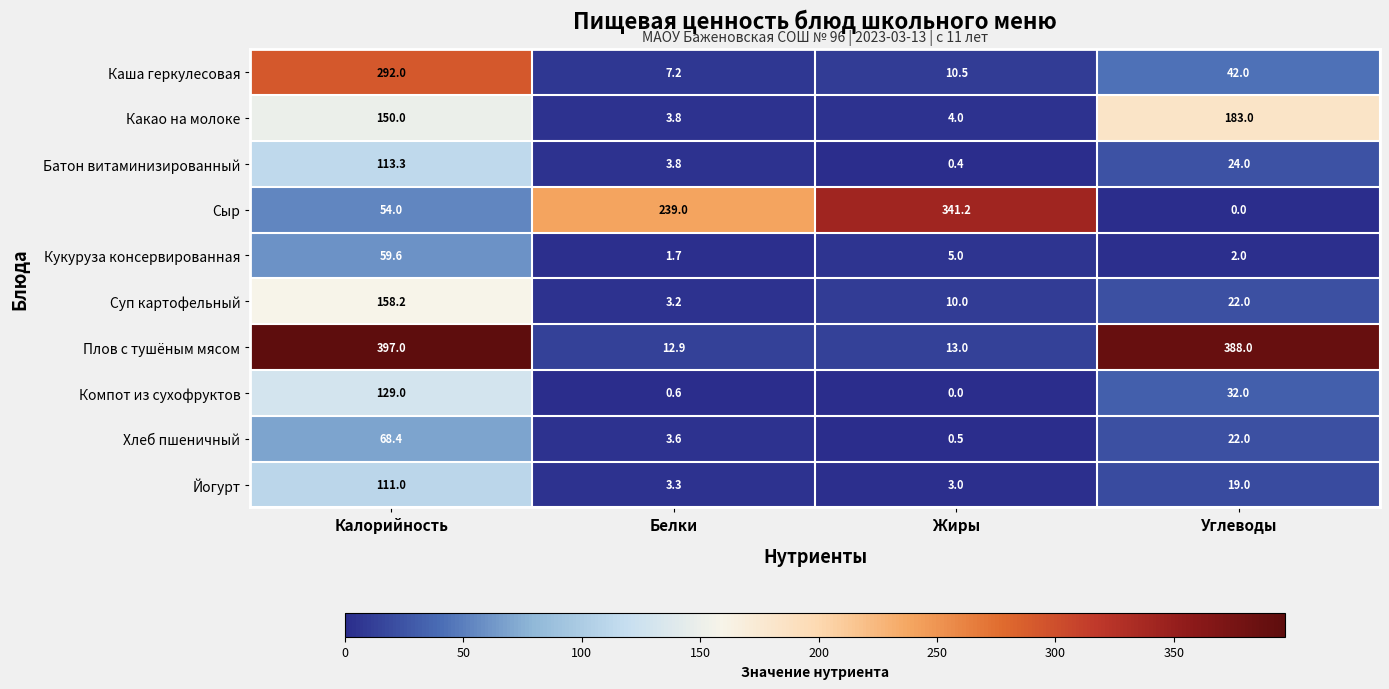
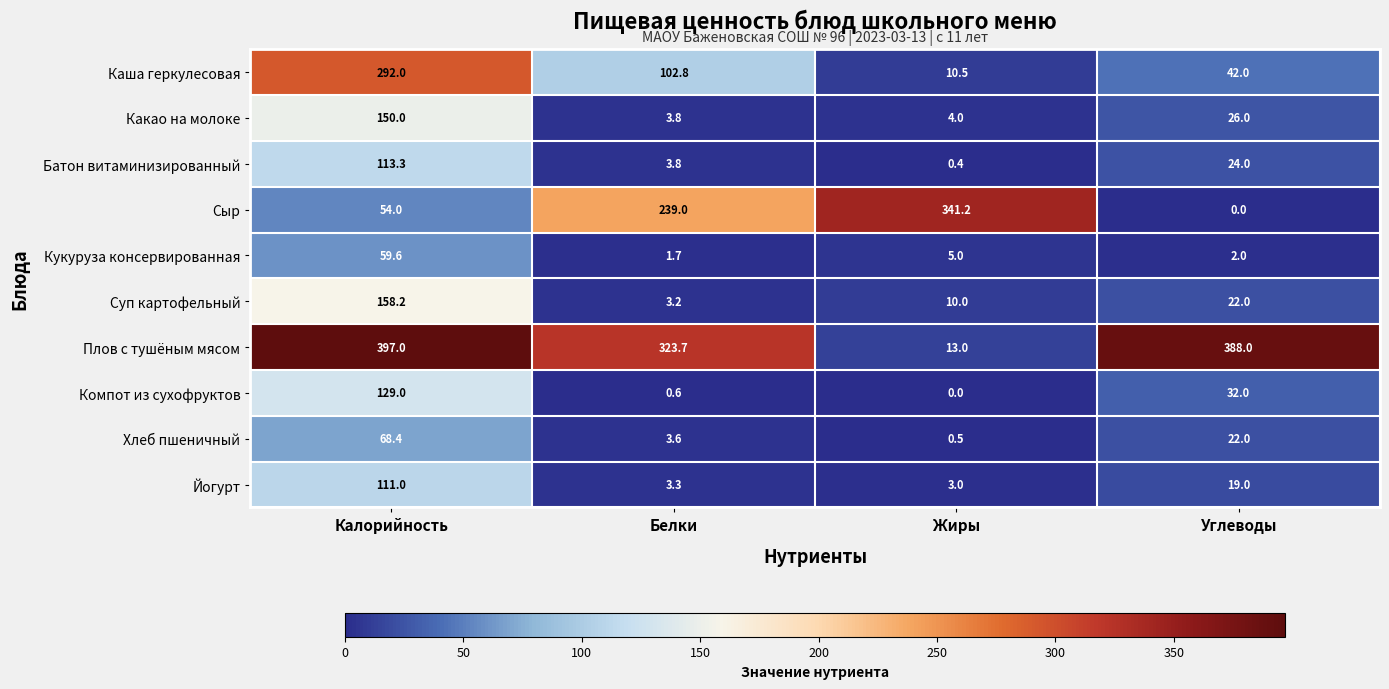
Каша геркулесовая, Белки: 7.2 -> 102.8
Какао на молоке, Углеводы: 183.0 -> 26.0
Плов с тушёным мясом, Белки: 12.9 -> 323.7
